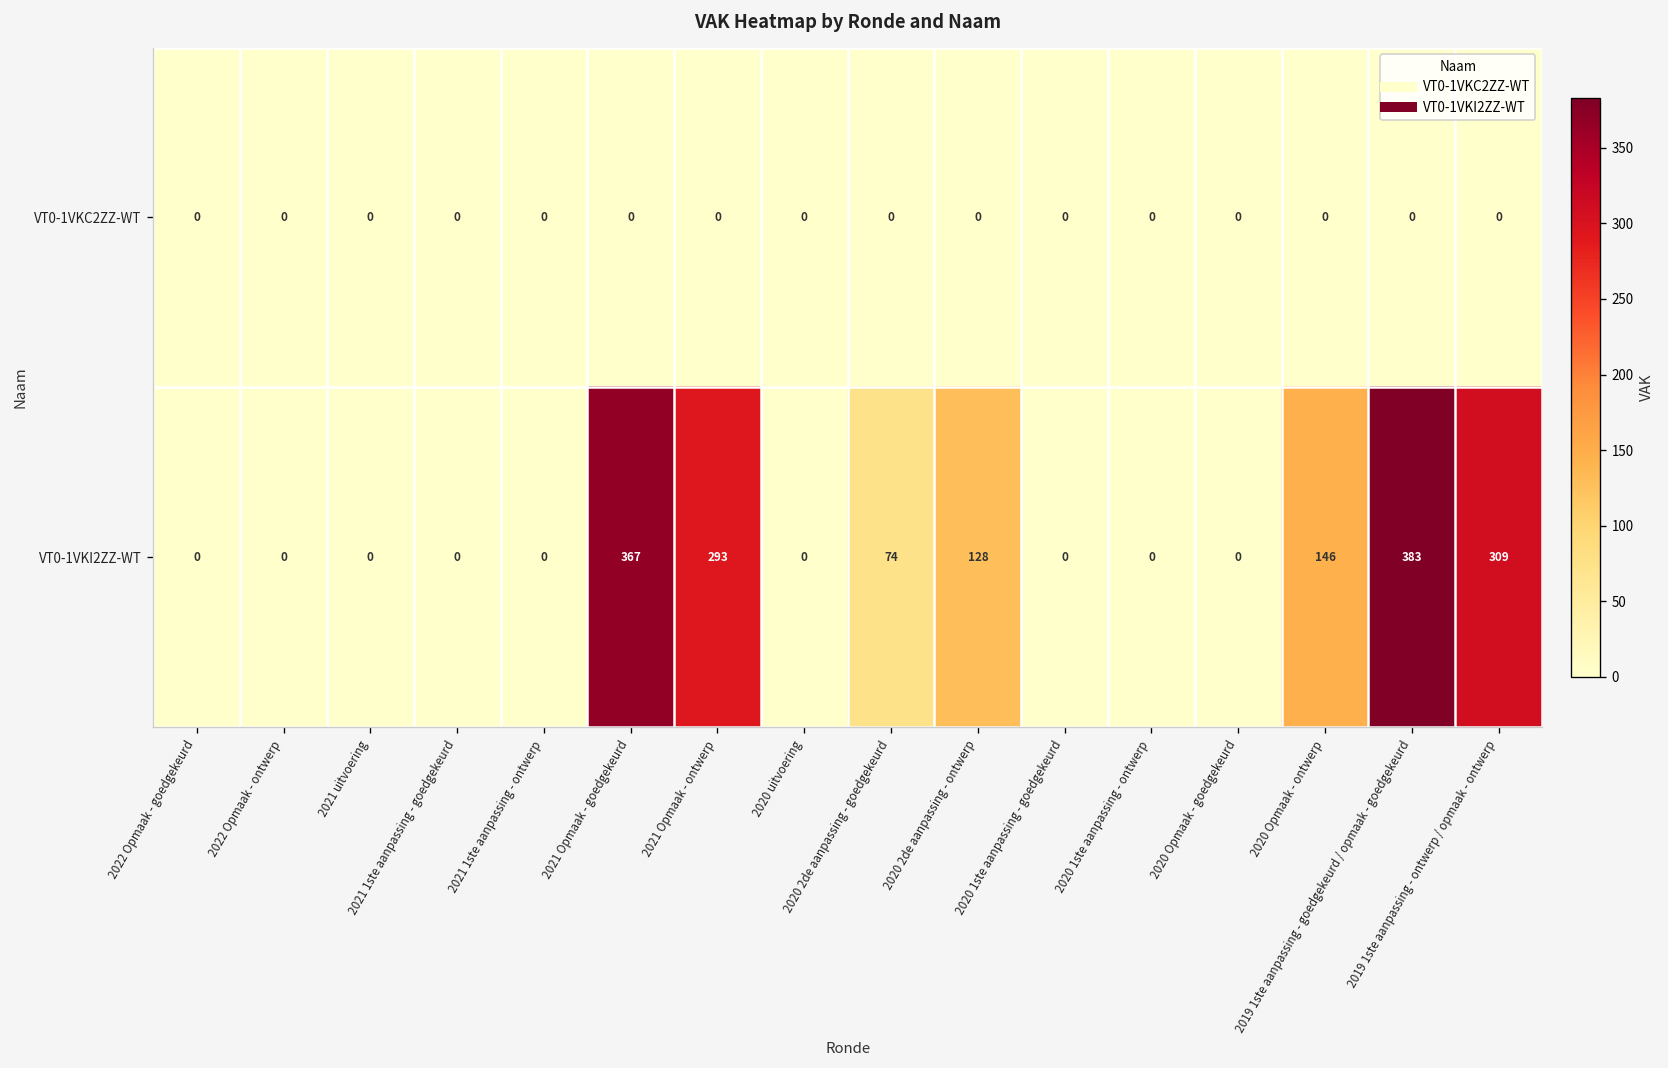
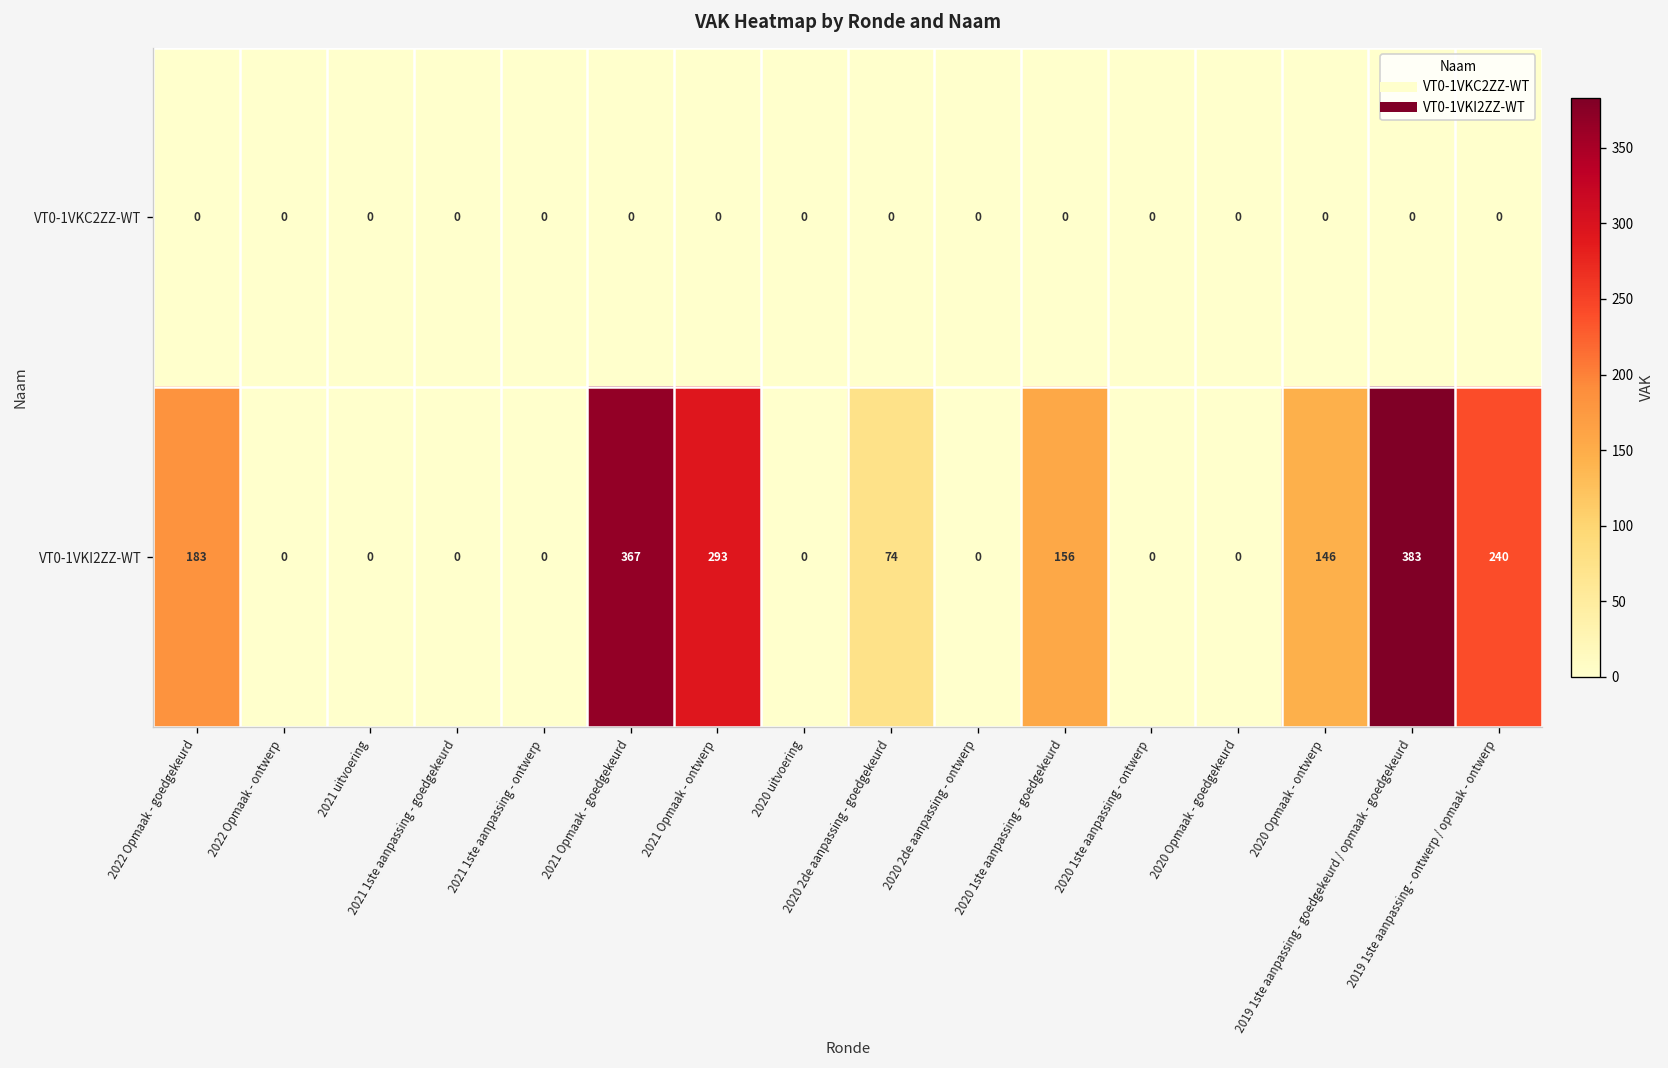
VT0-1VKI2ZZ-WT, 2022 Opmaak - goedgekeurd: 0 -> 183
VT0-1VKI2ZZ-WT, 2020 2de aanpassing - ontwerp: 128 -> 0
VT0-1VKI2ZZ-WT, 2020 1ste aanpassing - goedgekeurd: 0 -> 156
VT0-1VKI2ZZ-WT, 2019 1ste aanpassing - ontwerp / opmaak - ontwerp: 309 -> 240
